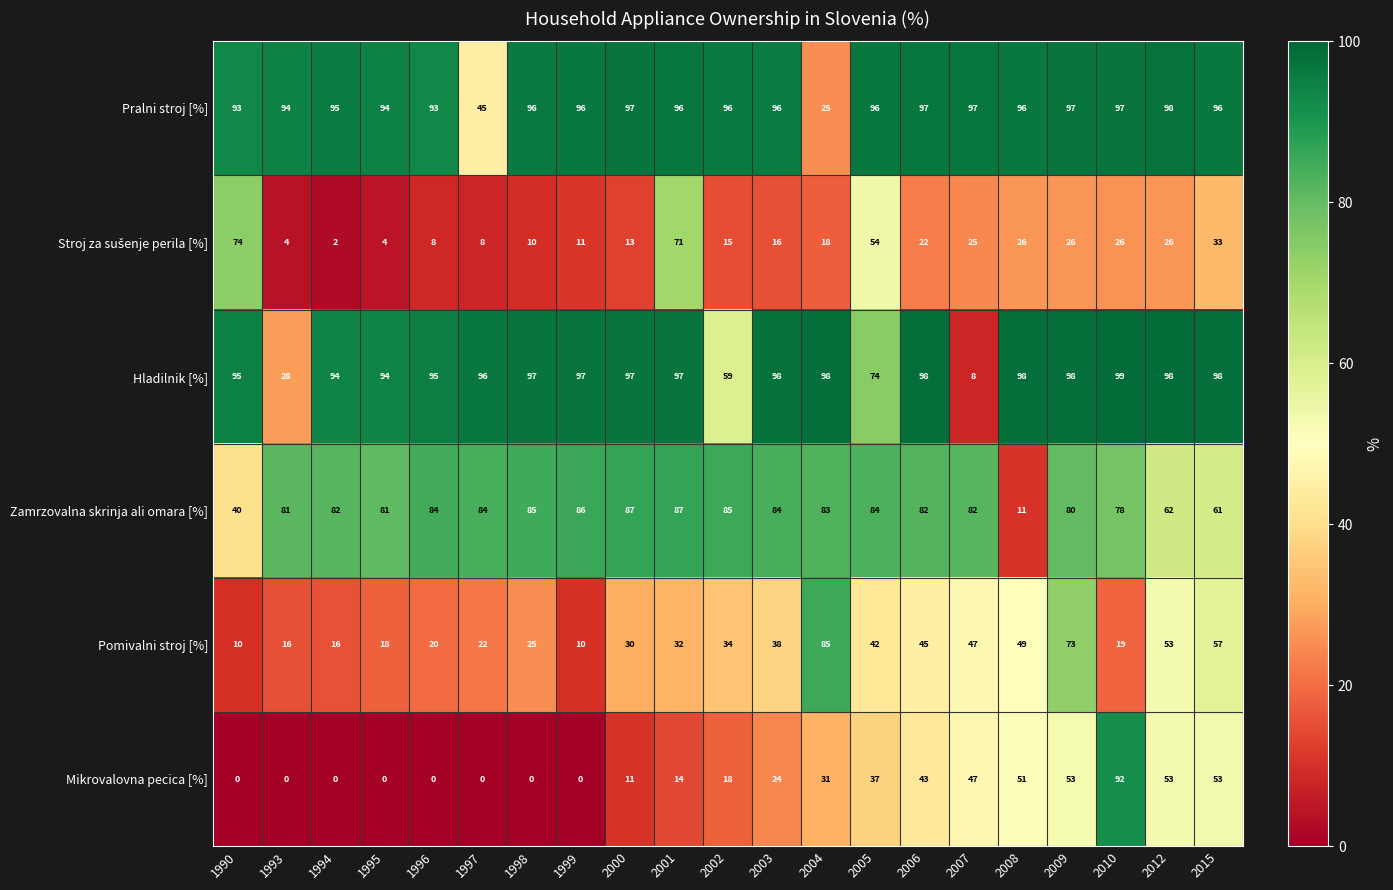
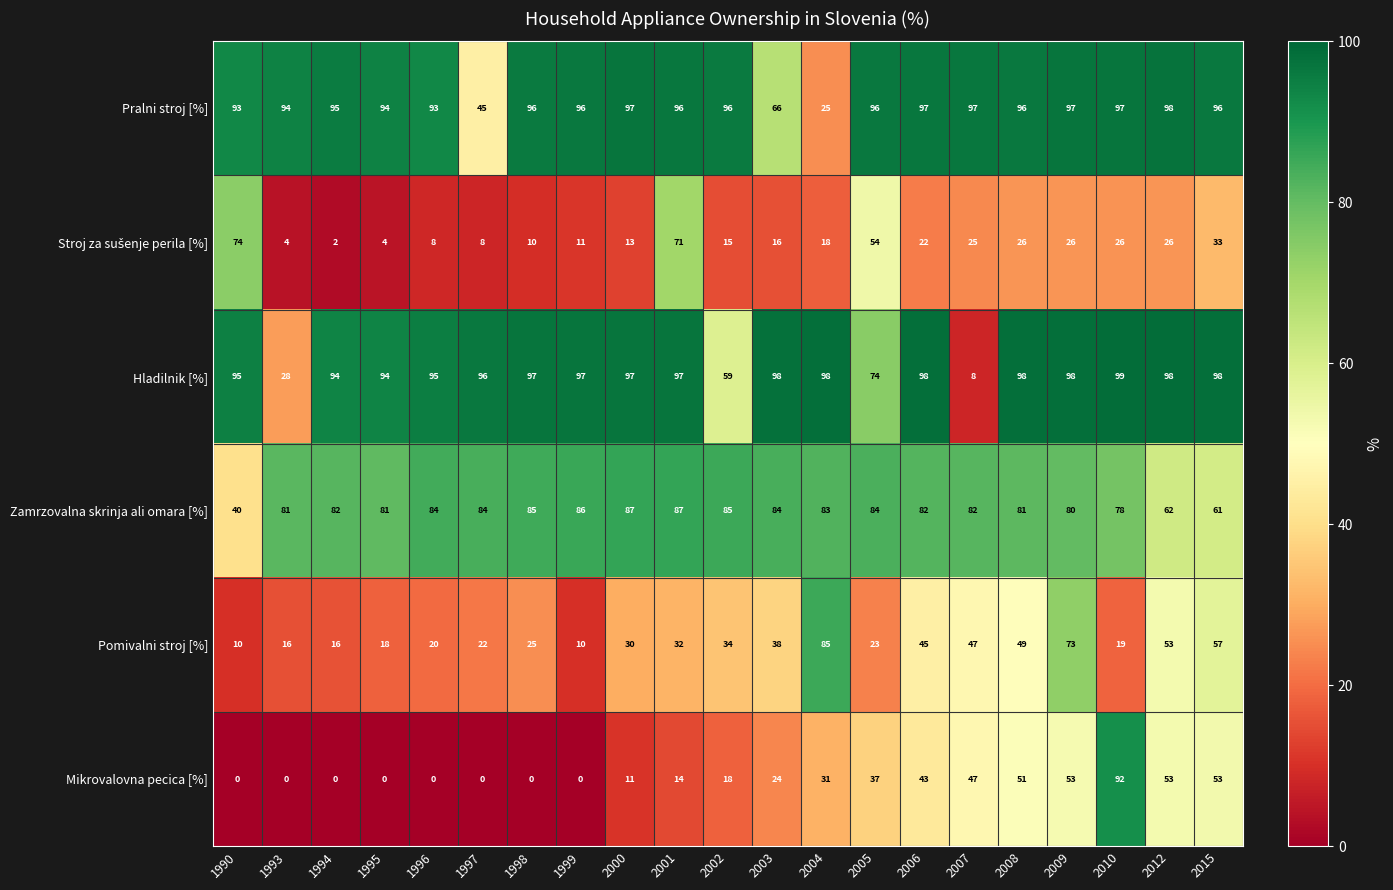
Pralni stroj [%], 2003: 96 -> 66
Zamrzovalna skrinja ali omara [%], 2008: 11 -> 81
Pomivalni stroj [%], 2005: 42 -> 23
